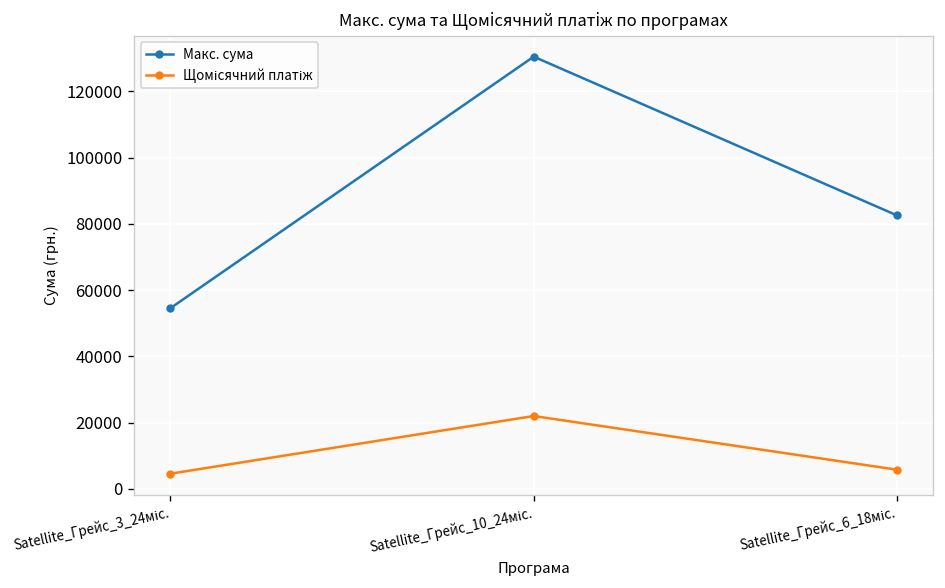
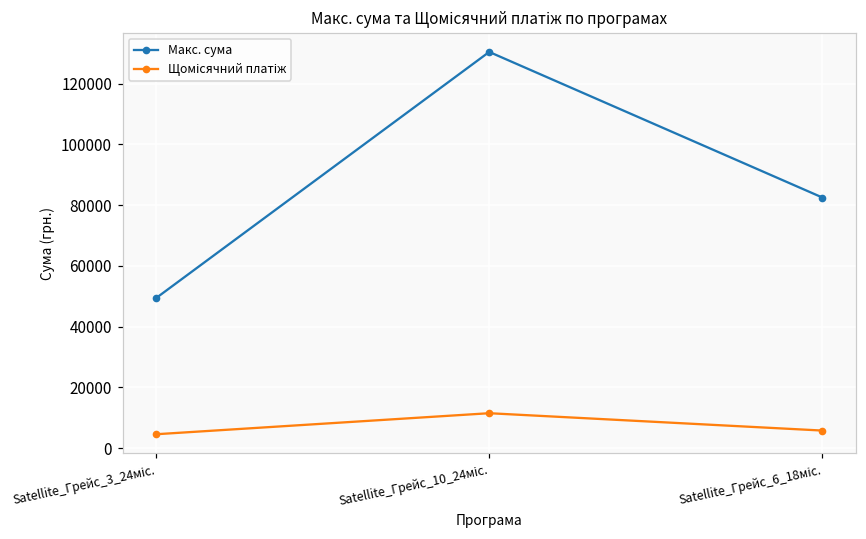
Макс. сума, Satellite_Грейс_3_24міс.: 55000 -> 49000
Щомісячний платіж, Satellite_Грейс_10_24міс.: 22000 -> 12000
